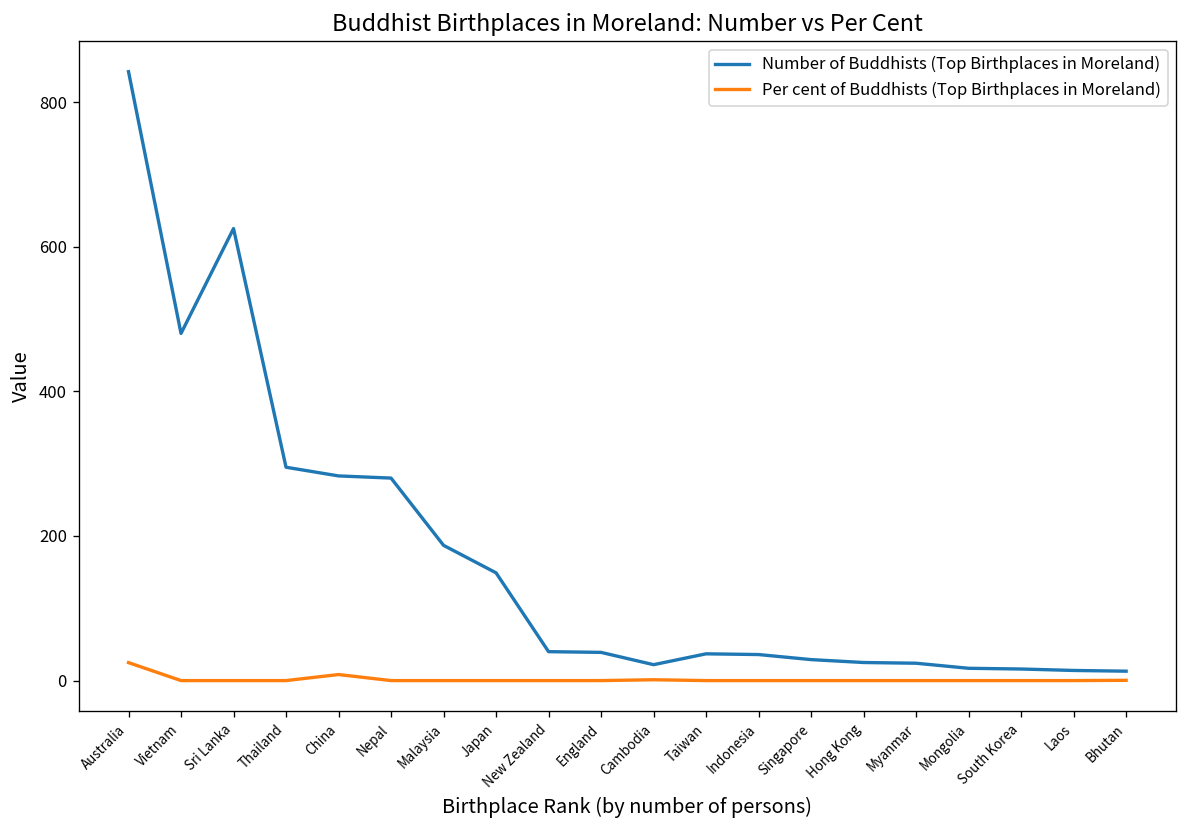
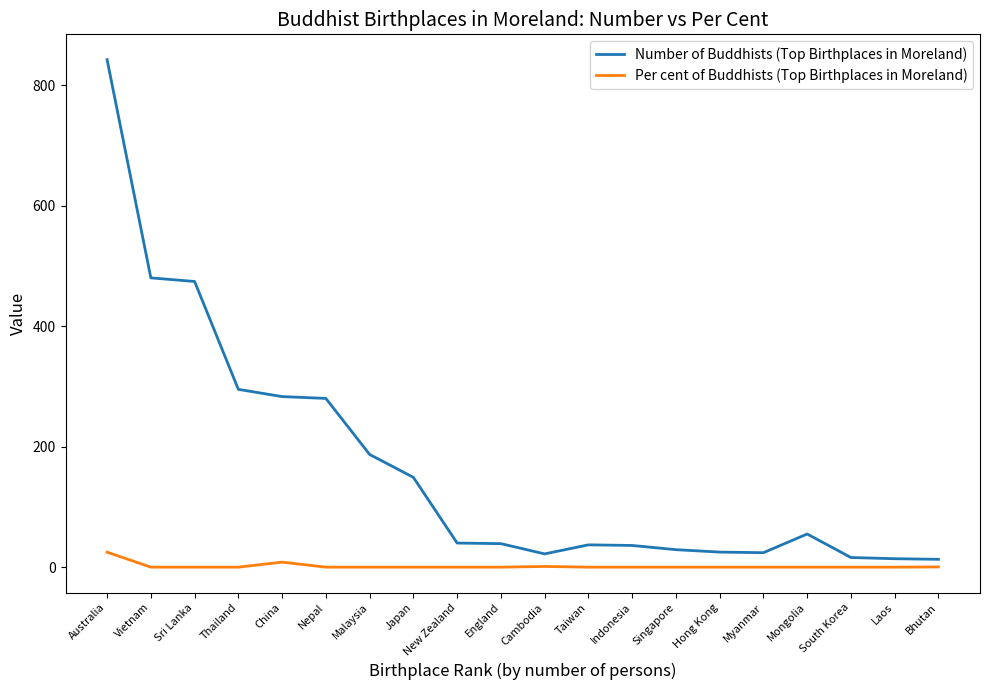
Number of Buddhists (Top Birthplaces in Moreland), Sri Lanka: 630 -> 470
Number of Buddhists (Top Birthplaces in Moreland), Mongolia: 20 -> 60
